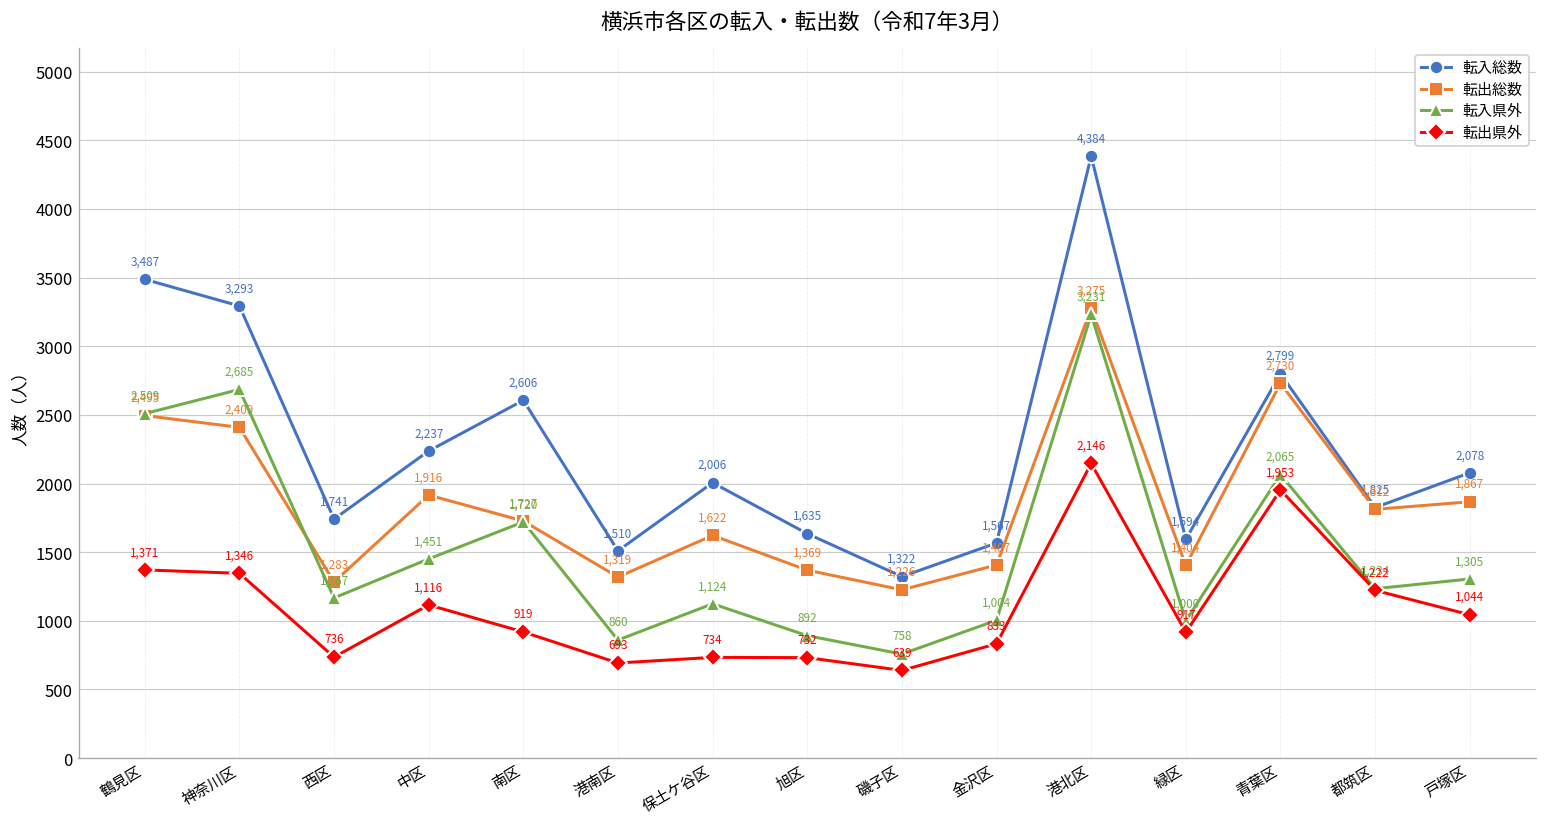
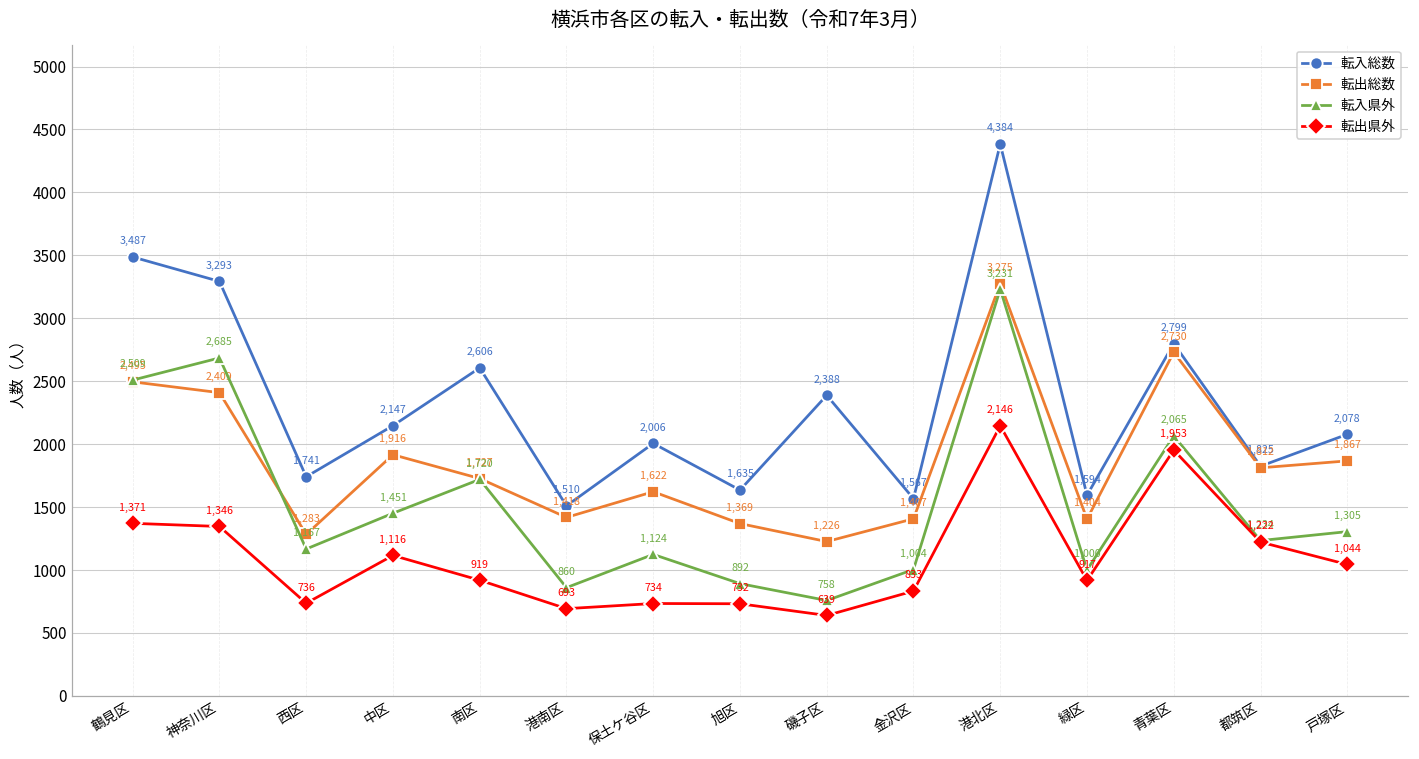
転入総数, 中区: 2,237 -> 2,147
転出総数, 港南区: 1,319 -> 1,418
転入総数, 磯子区: 1,322 -> 2,388
